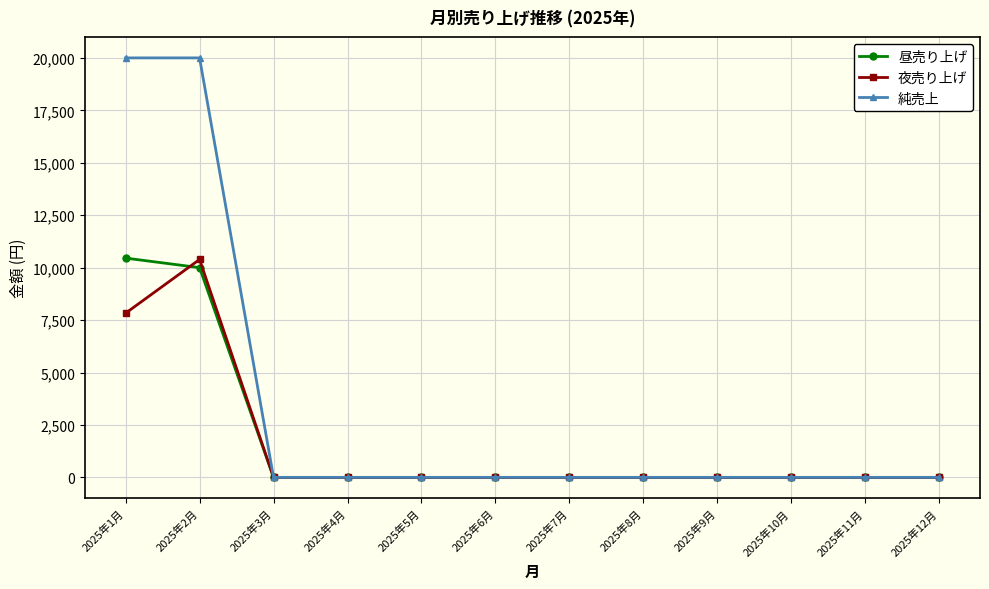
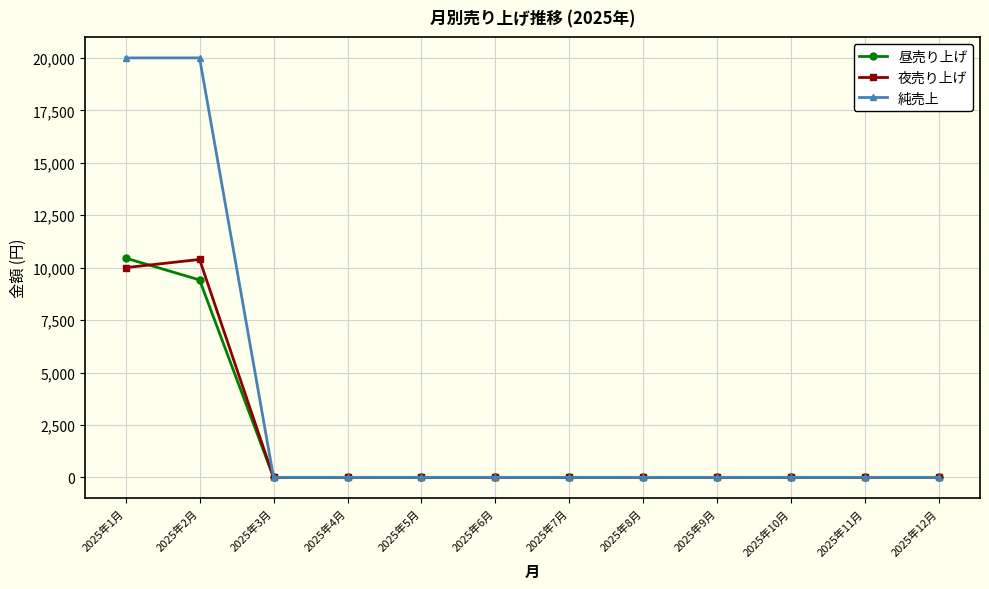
夜売り上げ, 2025年1月: 7,800 -> 10,000
昼売り上げ, 2025年2月: 10,000 -> 9,400
